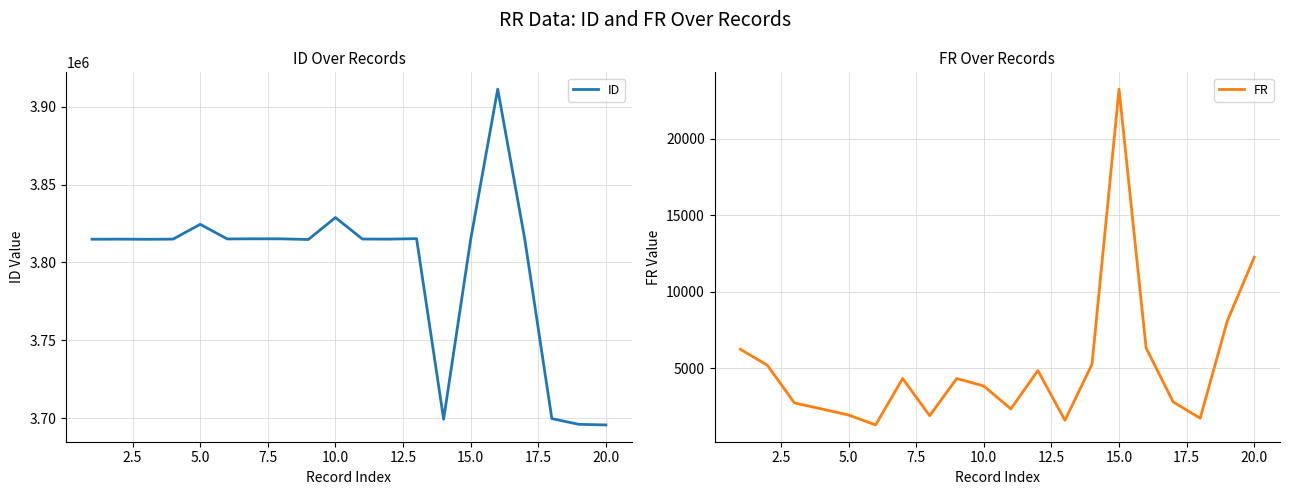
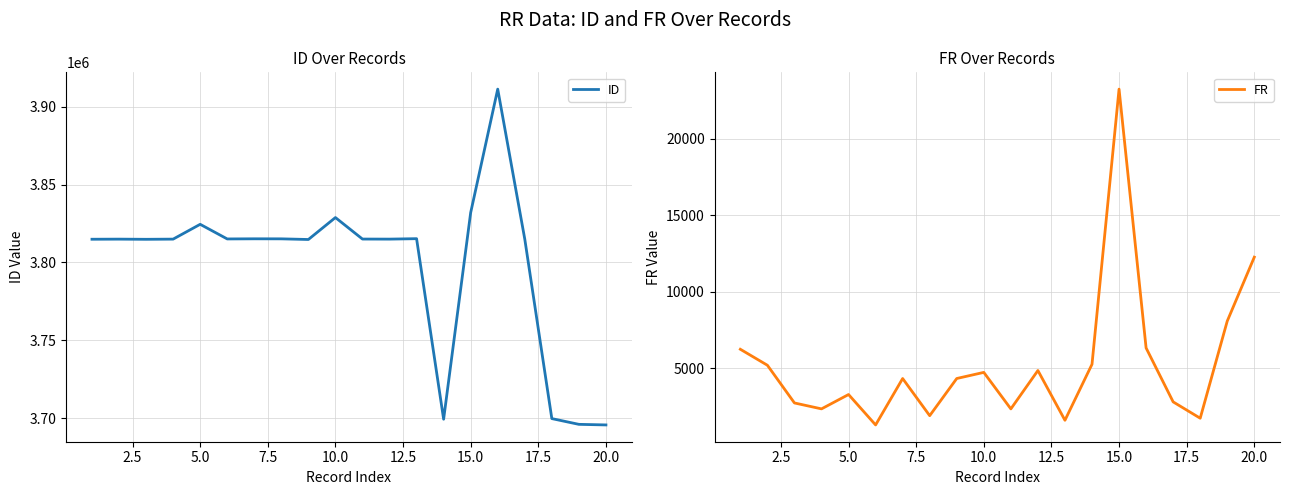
ID Over Records, 15.0: 3815000 -> 3832000
FR Over Records, 5.0: 2000 -> 3300
FR Over Records, 10.0: 3900 -> 4700
